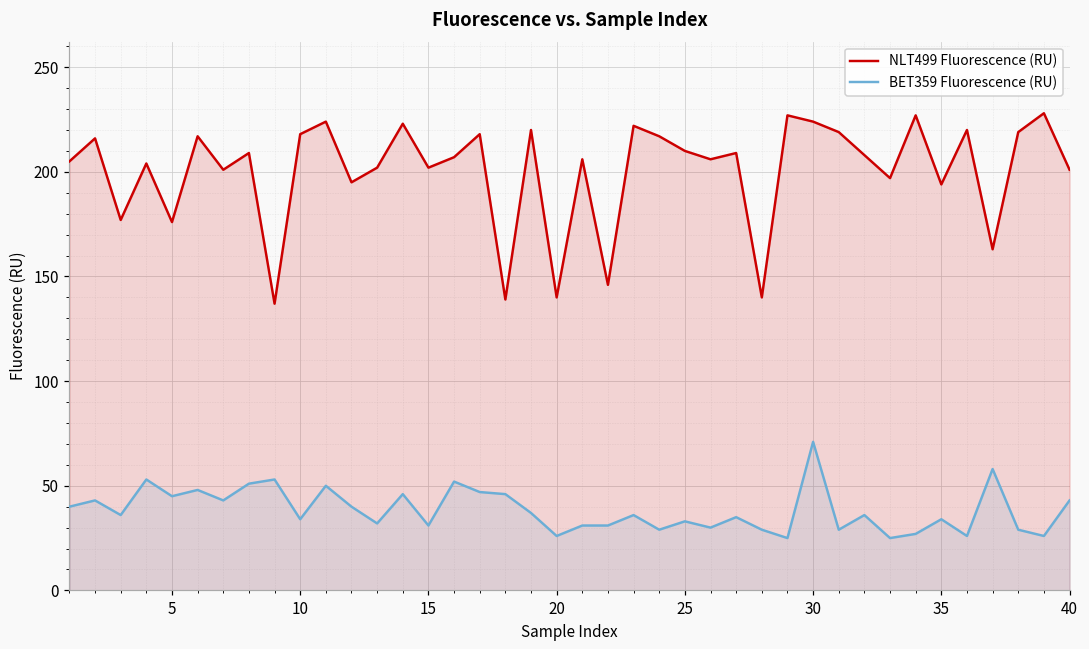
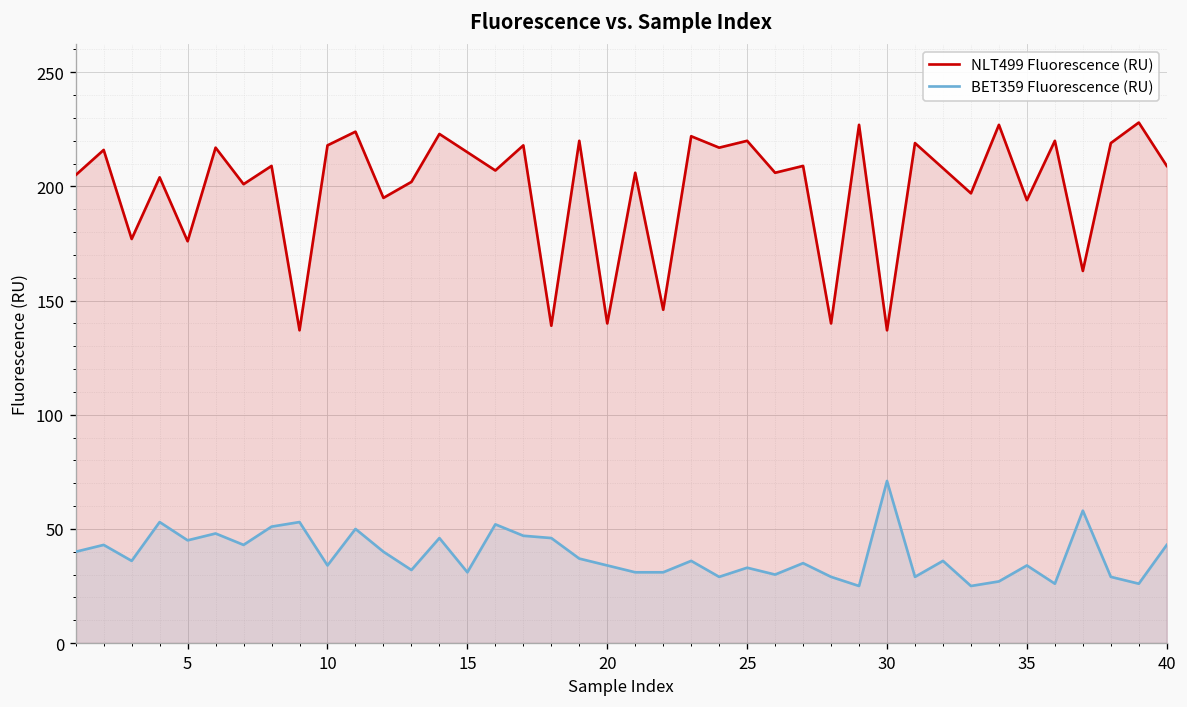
NLT499 Fluorescence (RU), 15: 202 -> 215
BET359 Fluorescence (RU), 20: 26 -> 34
NLT499 Fluorescence (RU), 25: 210 -> 220
NLT499 Fluorescence (RU), 30: 224 -> 137
NLT499 Fluorescence (RU), 40: 201 -> 209
